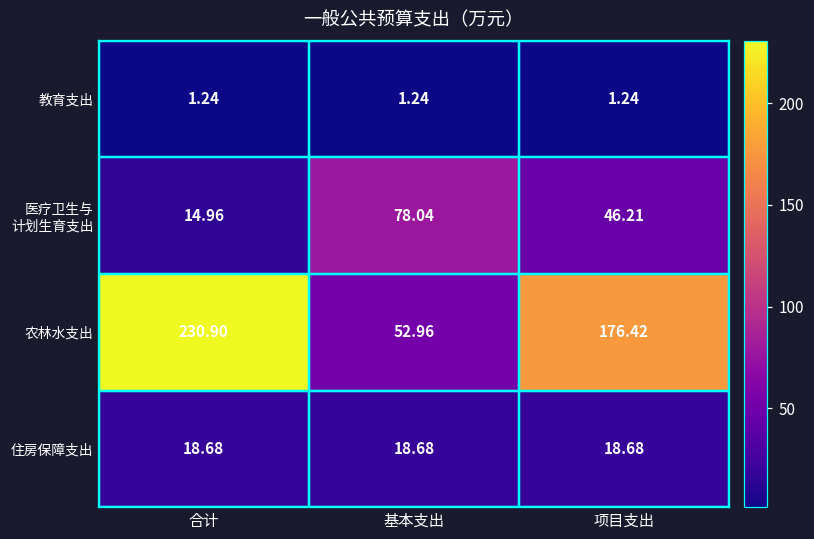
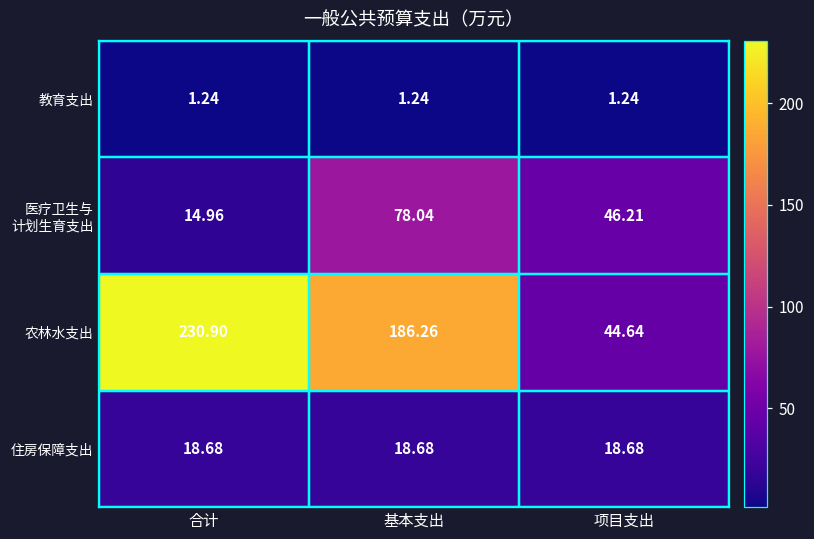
农林水支出, 基本支出: 52.96 -> 186.26
农林水支出, 项目支出: 176.42 -> 44.64
